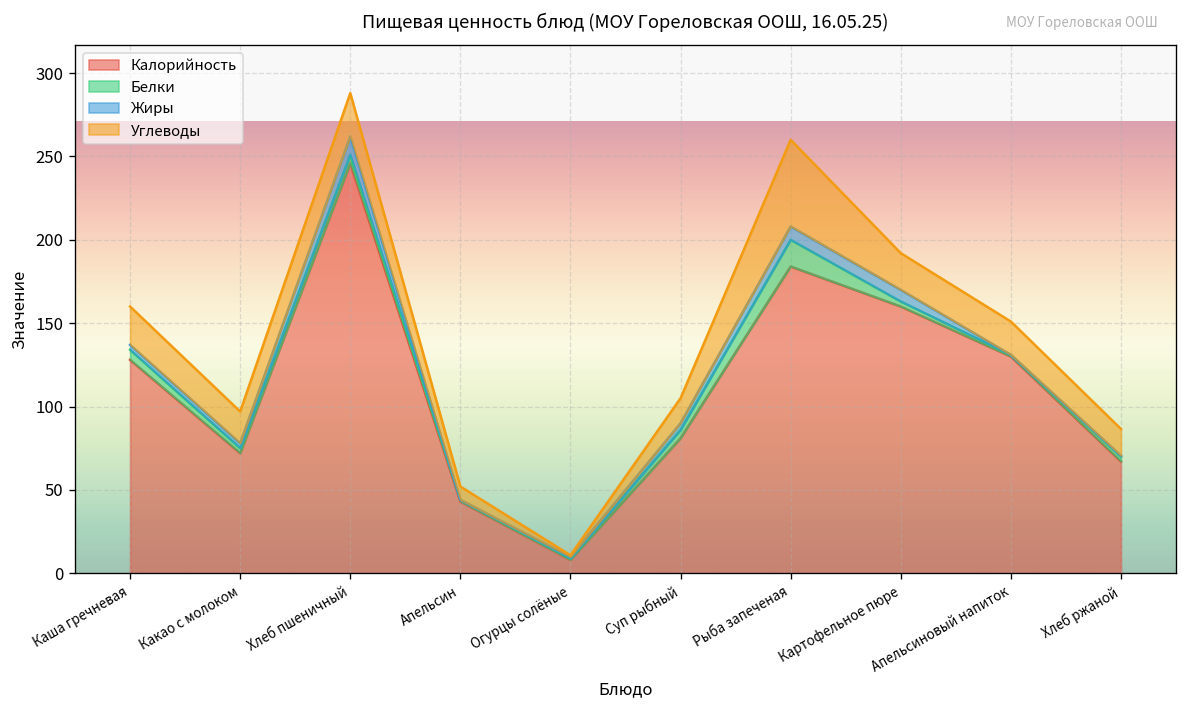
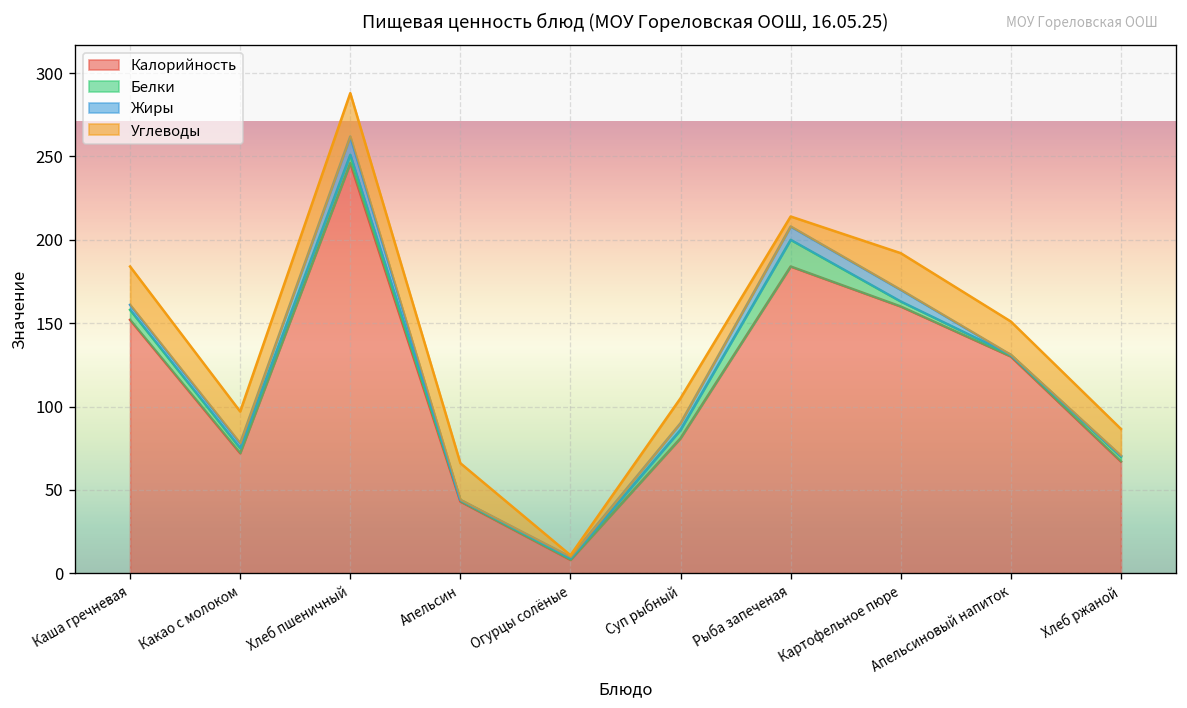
Калорийность, Каша гречневая: 128 -> 152
Углеводы, Апельсин: 8 -> 22
Углеводы, Рыба запеченая: 52 -> 6
